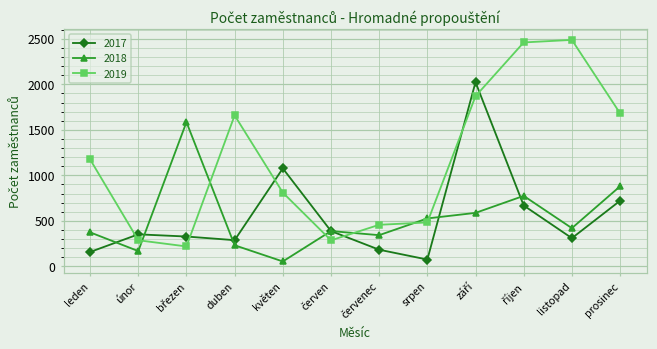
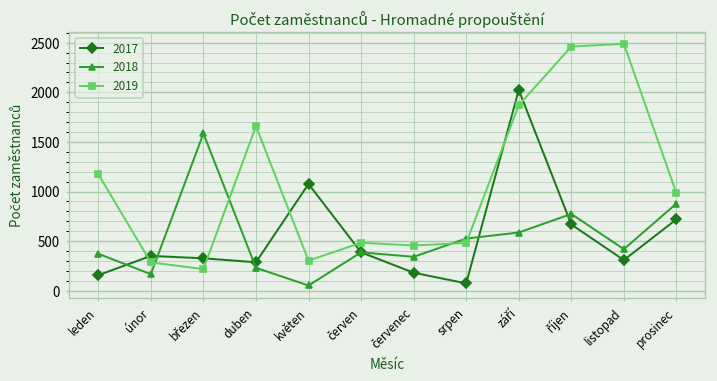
2019, květen: 800 -> 300
2019, červen: 300 -> 500
2019, prosinec: 1700 -> 1000
